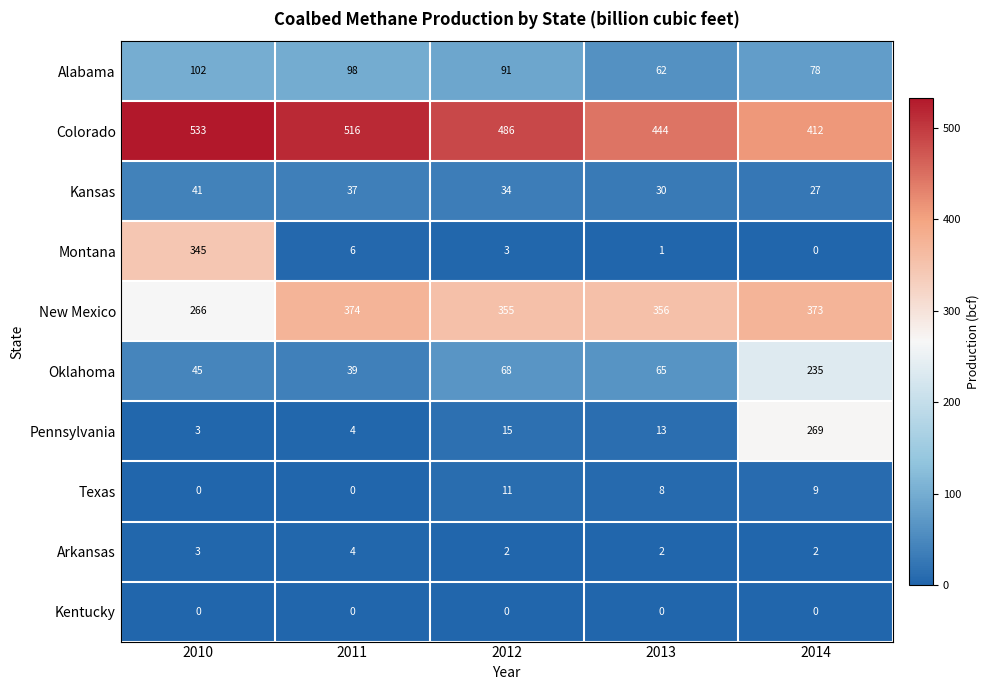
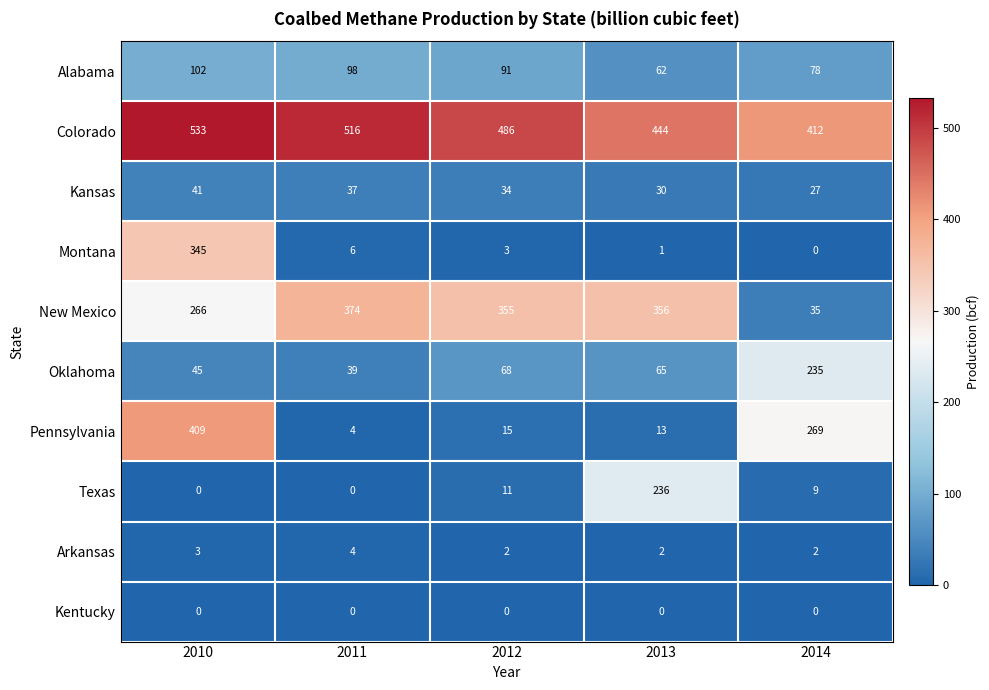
New Mexico, 2014: 373 -> 35
Pennsylvania, 2010: 3 -> 409
Texas, 2013: 8 -> 236
